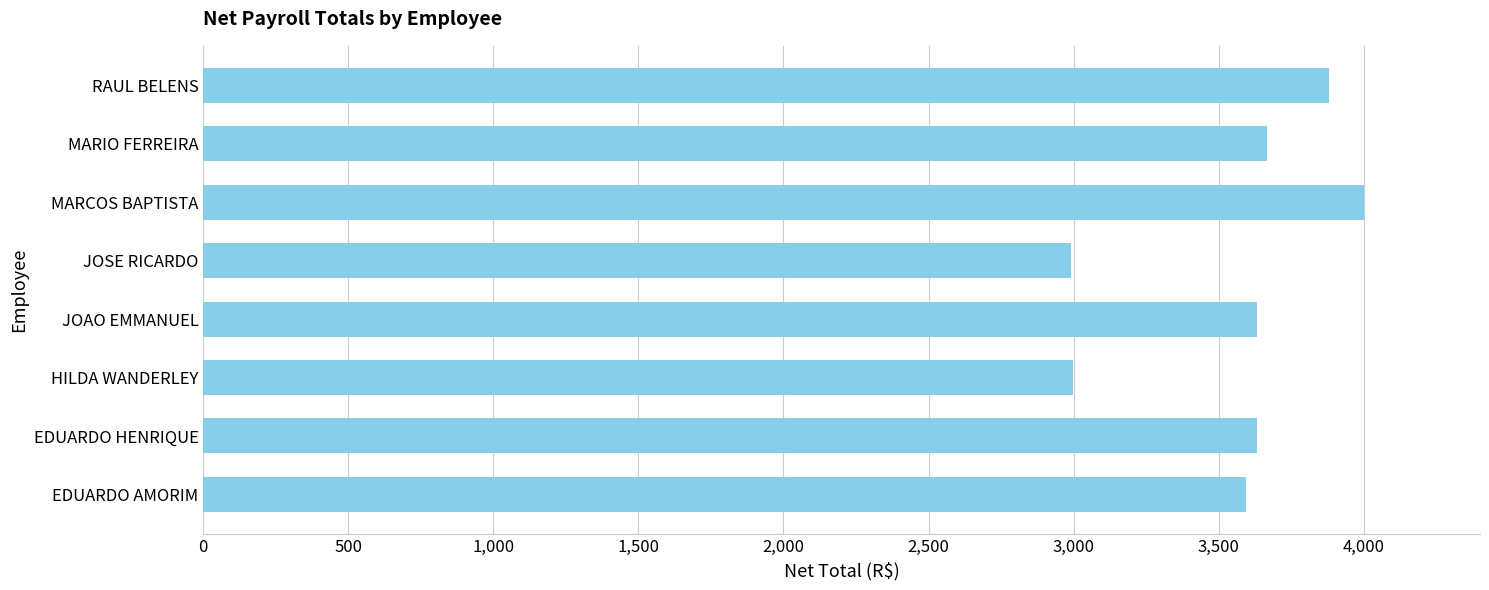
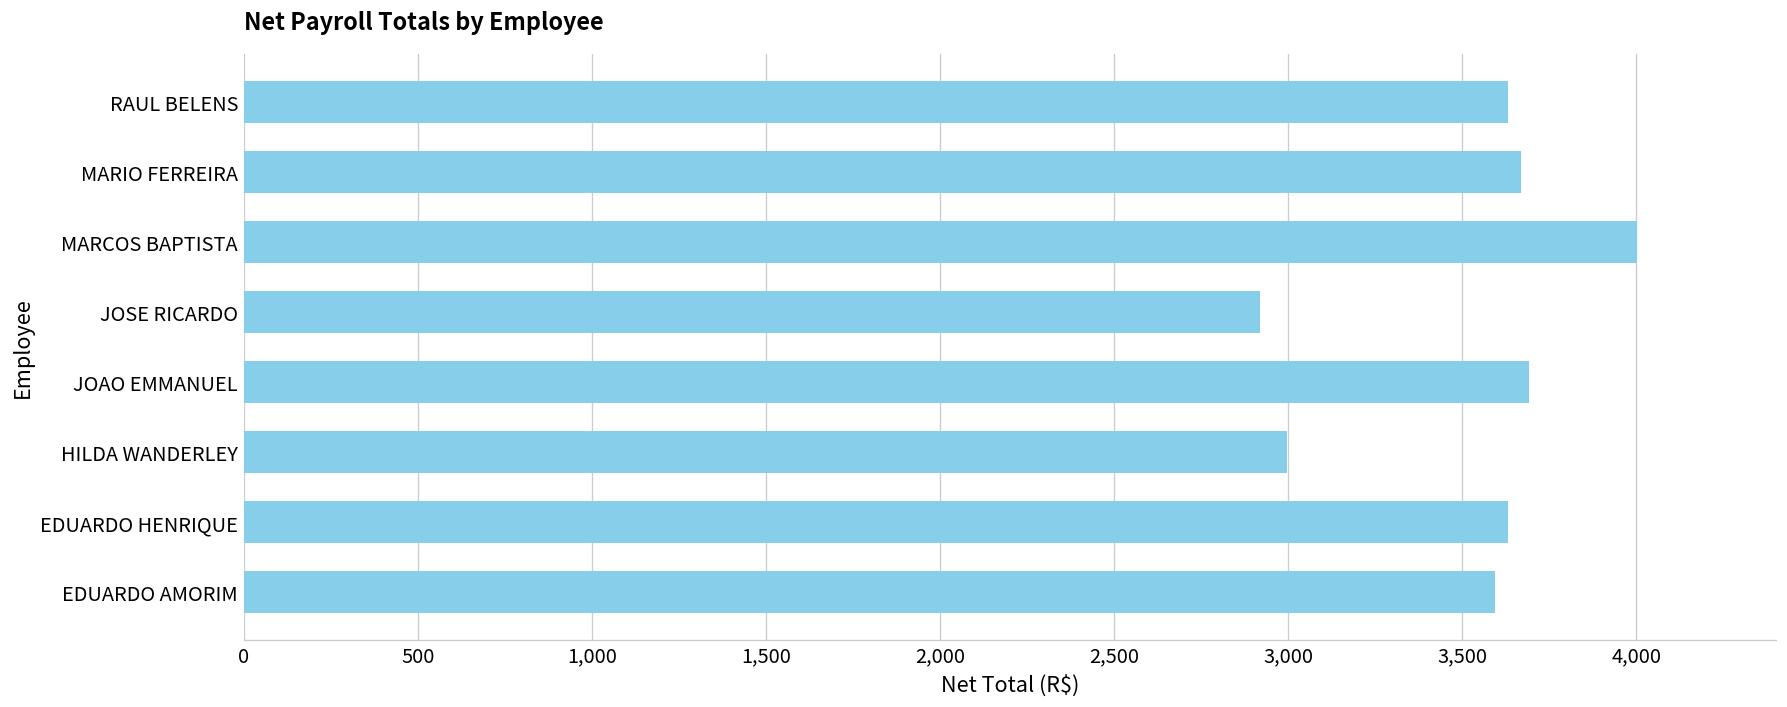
RAUL BELENS: 3,880 -> 3,630
JOSE RICARDO: 2,990 -> 2,920
JOAO EMMANUEL: 3,630 -> 3,690
